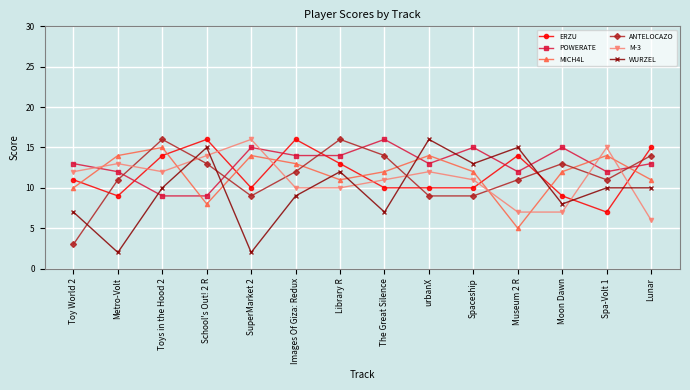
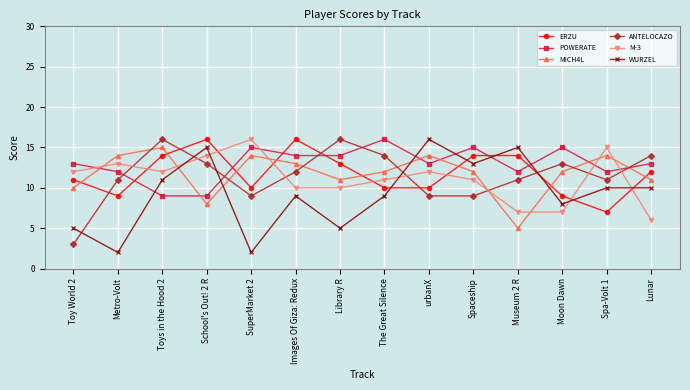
WURZEL, Toy World 2: 7 -> 5
WURZEL, Toys in the Hood 2: 10 -> 11
WURZEL, Library R: 12 -> 5
WURZEL, The Great Silence: 7 -> 9
ERZU, Spaceship: 10 -> 14
ERZU, Lunar: 15 -> 12
